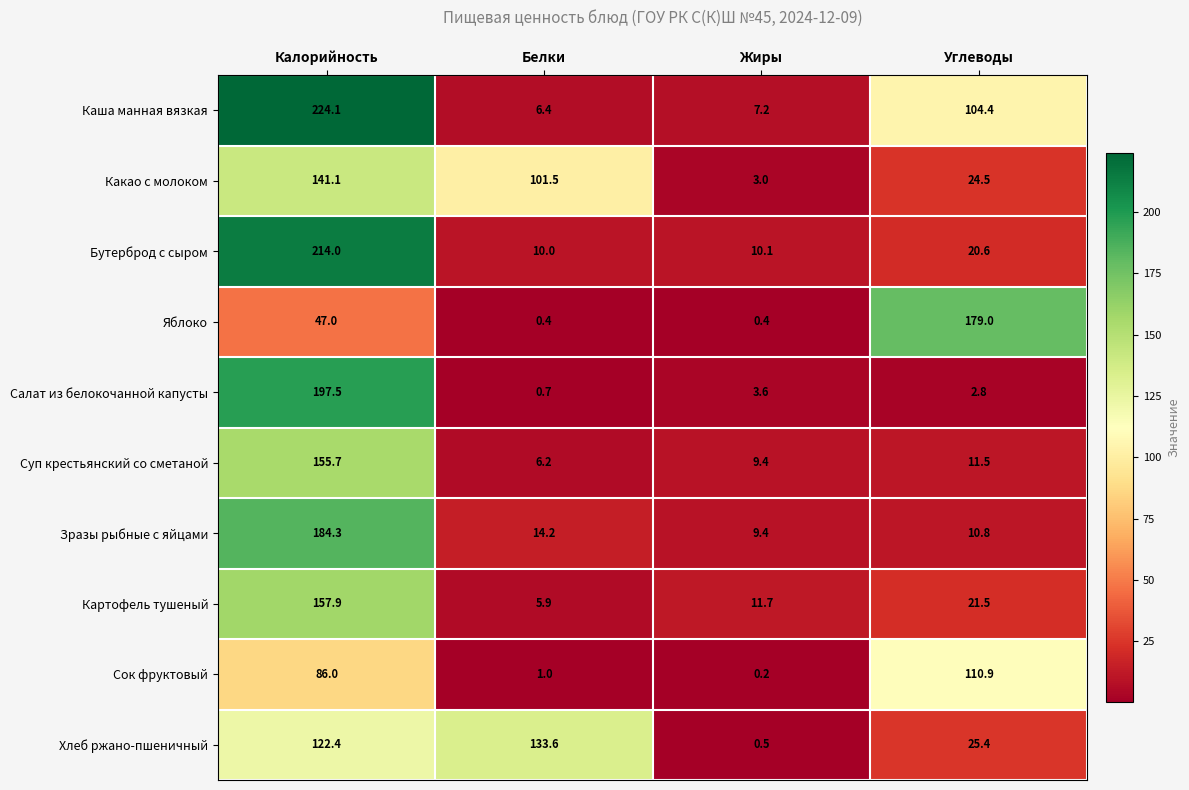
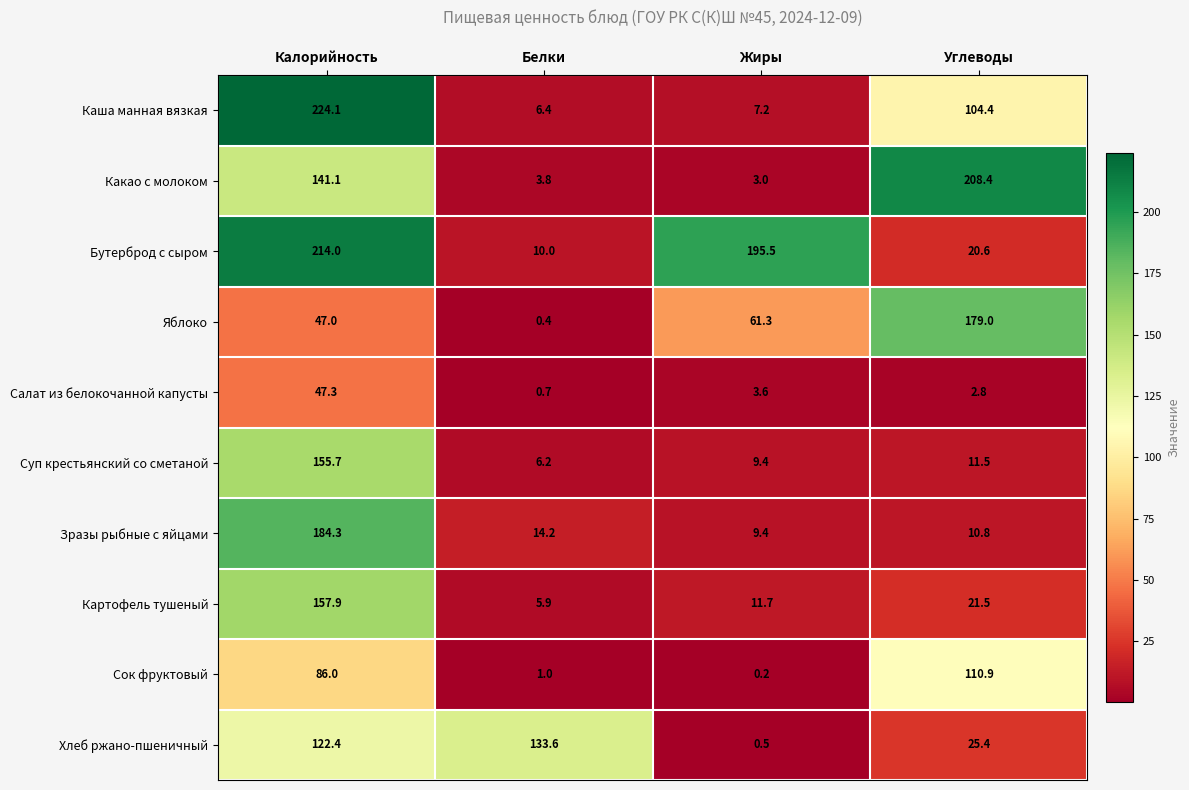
Какао с молоком, Белки: 101.5 -> 3.8
Какао с молоком, Углеводы: 24.5 -> 208.4
Бутерброд с сыром, Жиры: 10.1 -> 195.5
Яблоко, Жиры: 0.4 -> 61.3
Салат из белокочанной капусты, Калорийность: 197.5 -> 47.3
